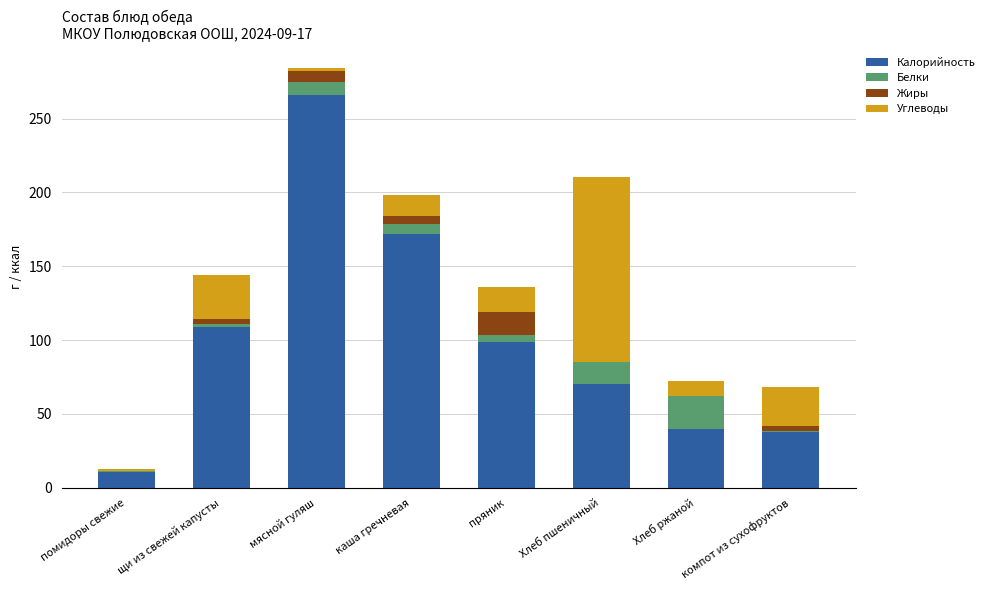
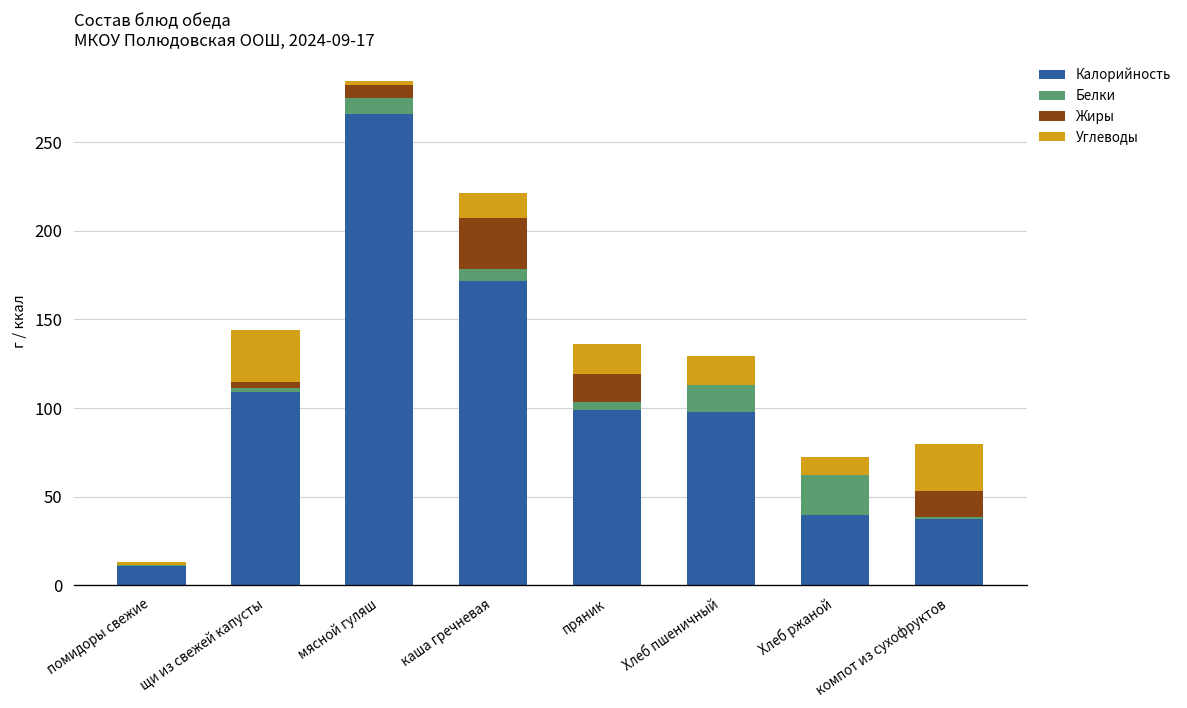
Жиры, каша гречневая: 6 -> 29
Калорийность, Хлеб пшеничный: 70 -> 98
Углеводы, Хлеб пшеничный: 125 -> 16
Жиры, компот из сухофруктов: 3 -> 15
